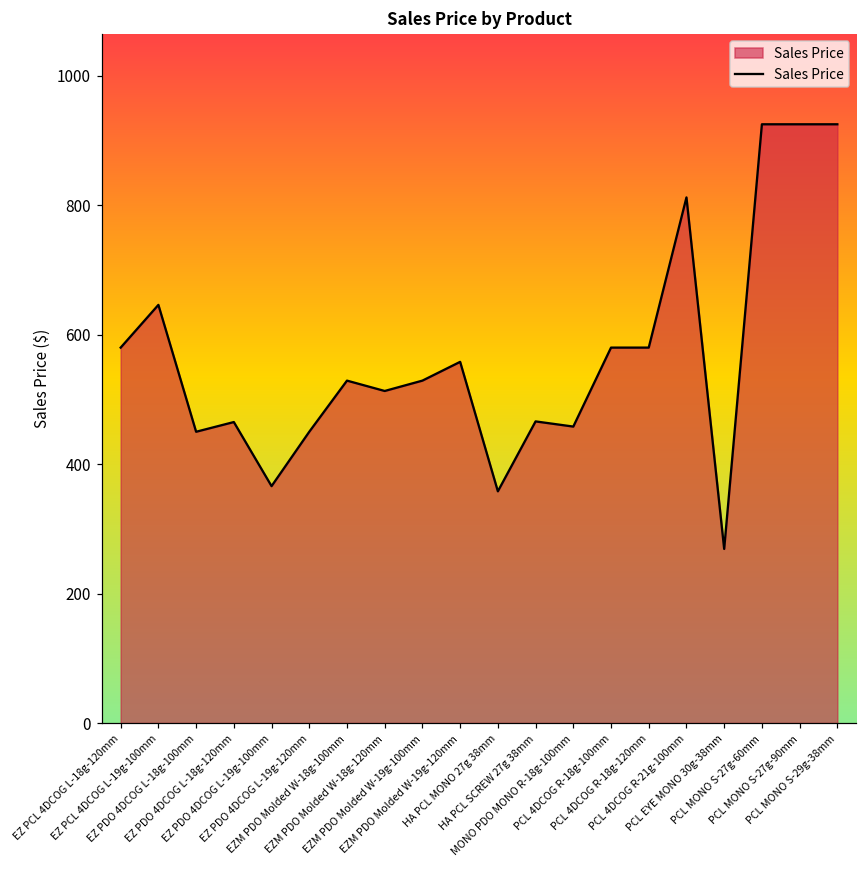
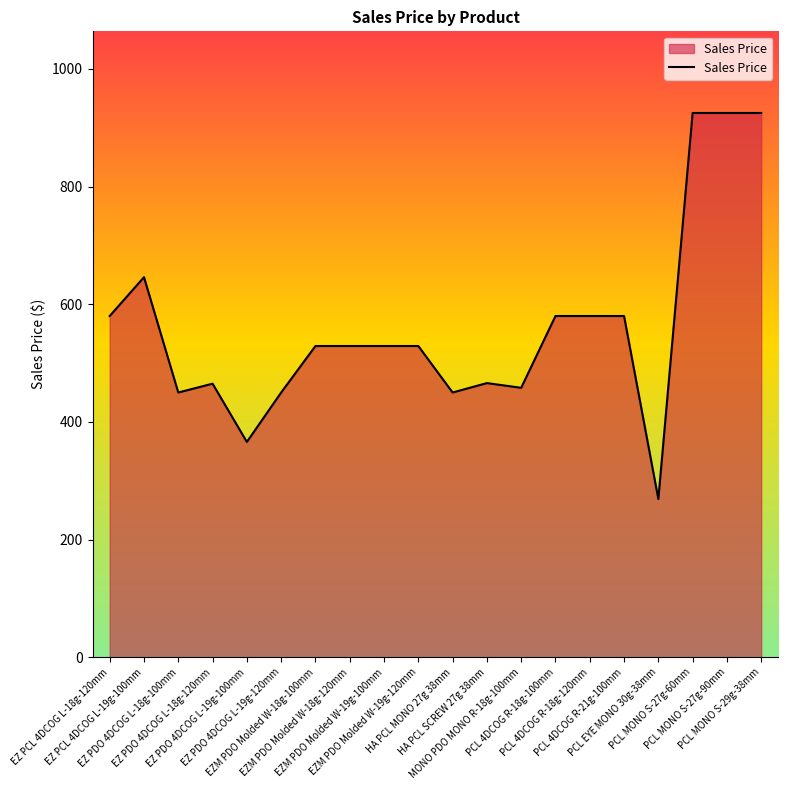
EZM PDO Molded W-18g-120mm: 510 -> 530
EZM PDO Molded W-19g-120mm: 560 -> 530
HA PCL MONO 27g 38mm: 360 -> 450
PCL 4DCOG R-21g-100mm: 810 -> 580
